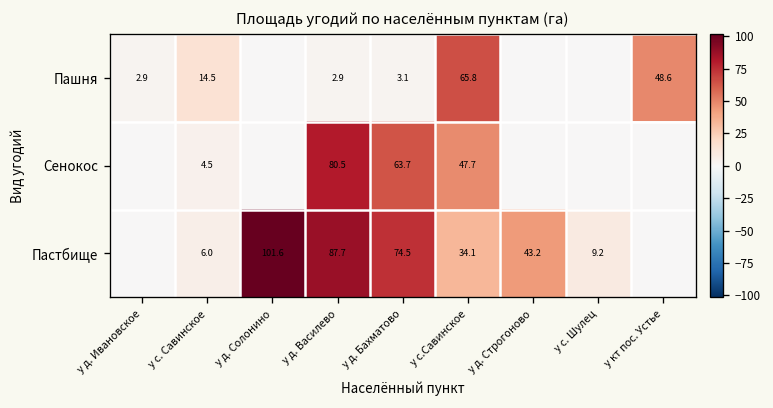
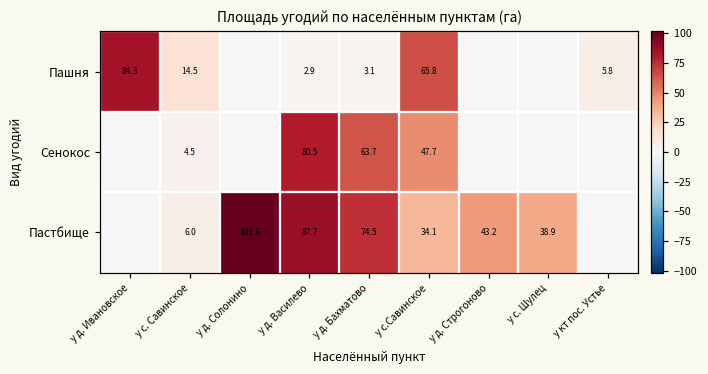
Пашня, у д. Ивановское: 2.9 -> 84.3
Пашня, у кт пос. Устье: 48.6 -> 5.8
Пастбище, у с. Шулец: 9.2 -> 38.9
